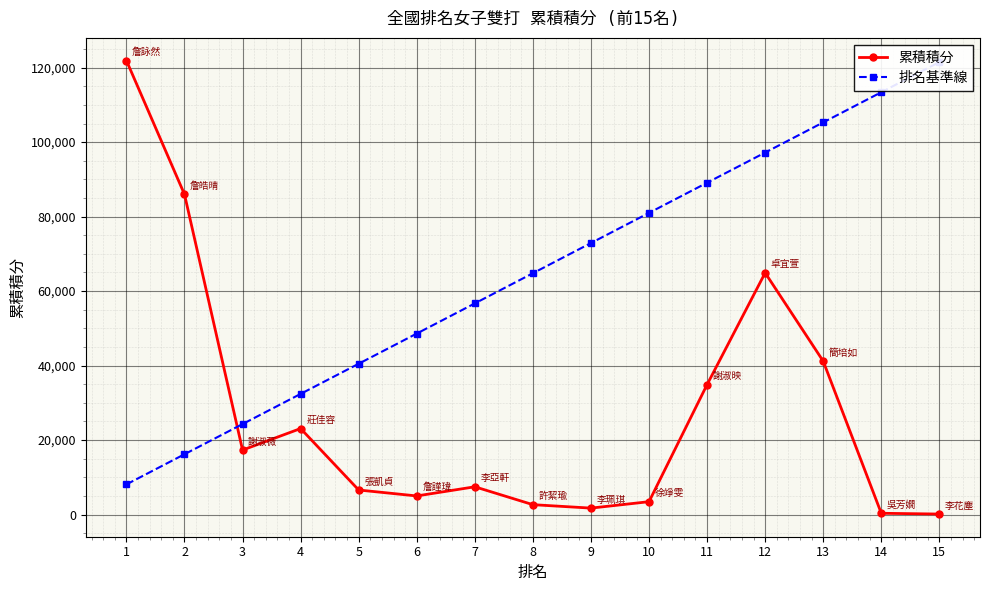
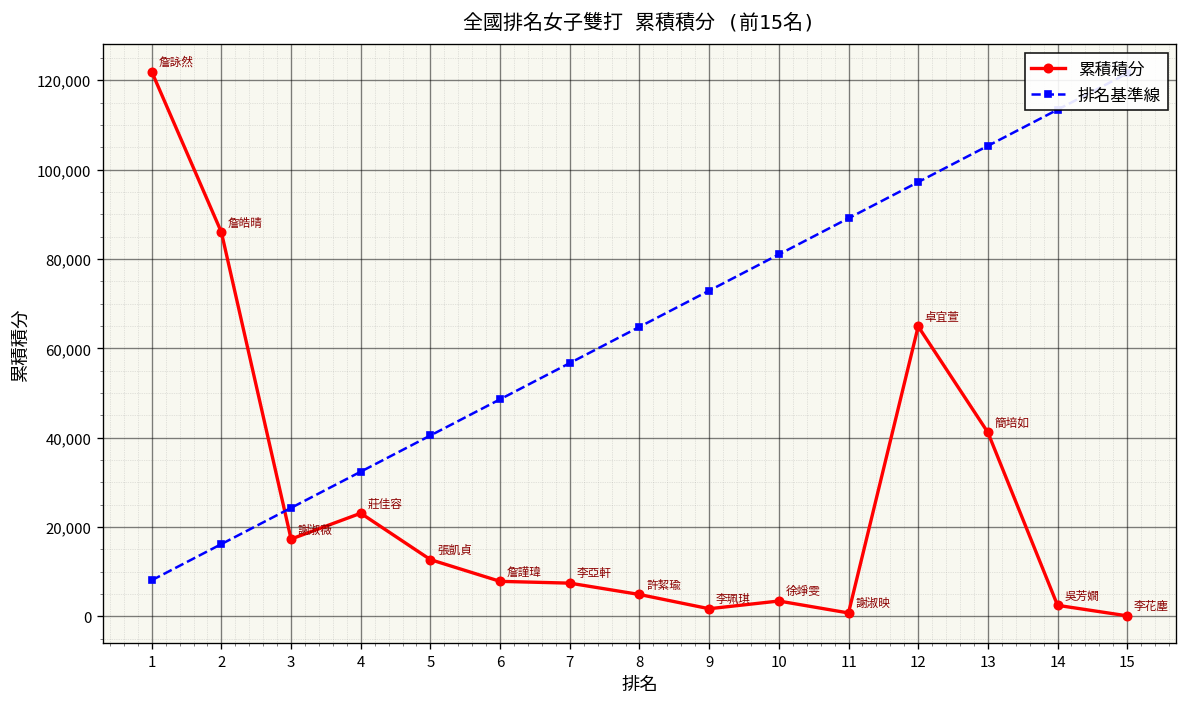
累積積分, 5: 7,000 -> 13,000
累積積分, 6: 5,000 -> 8,000
累積積分, 8: 3,000 -> 5,000
累積積分, 11: 35,000 -> 1,000
累積積分, 14: 0 -> 2,000
